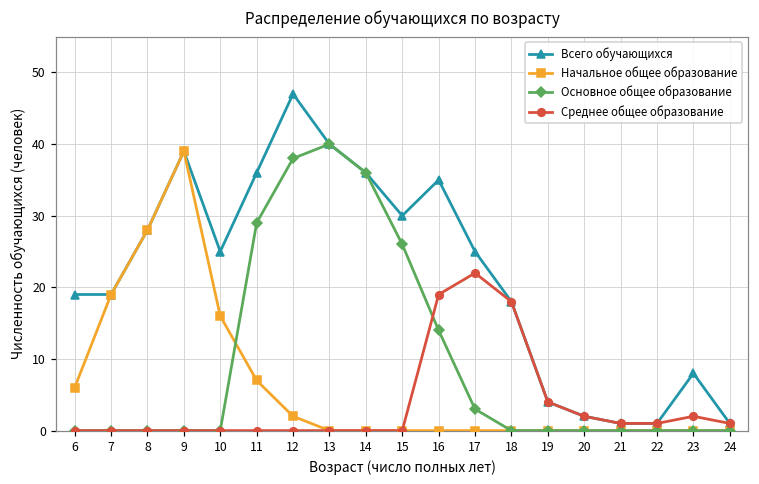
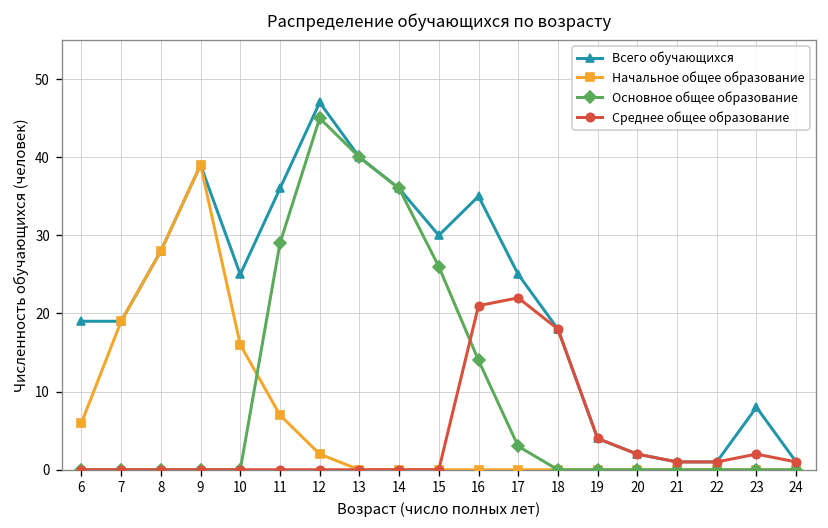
Основное общее образование, 12: 38 -> 45
Среднее общее образование, 16: 19 -> 21
